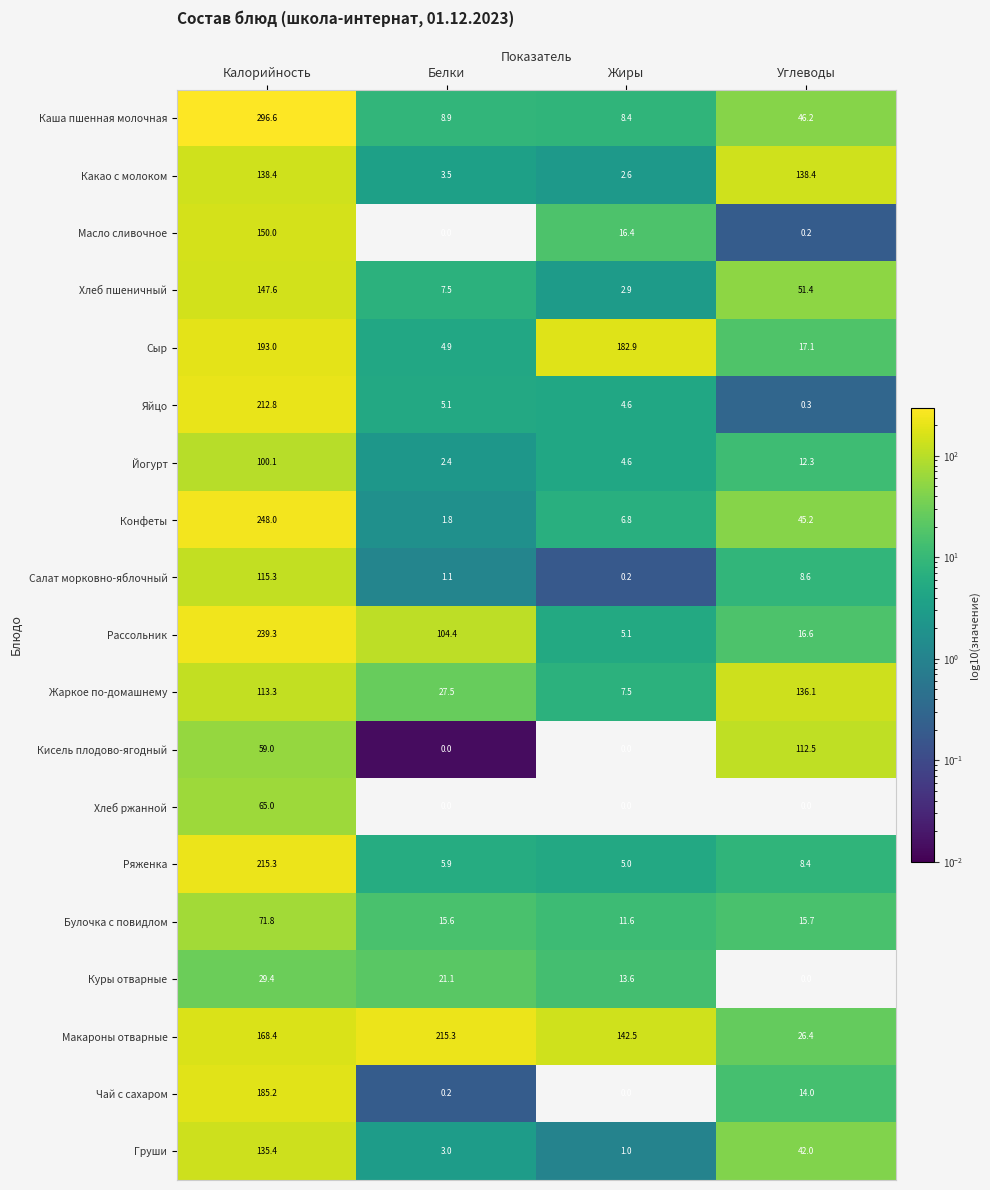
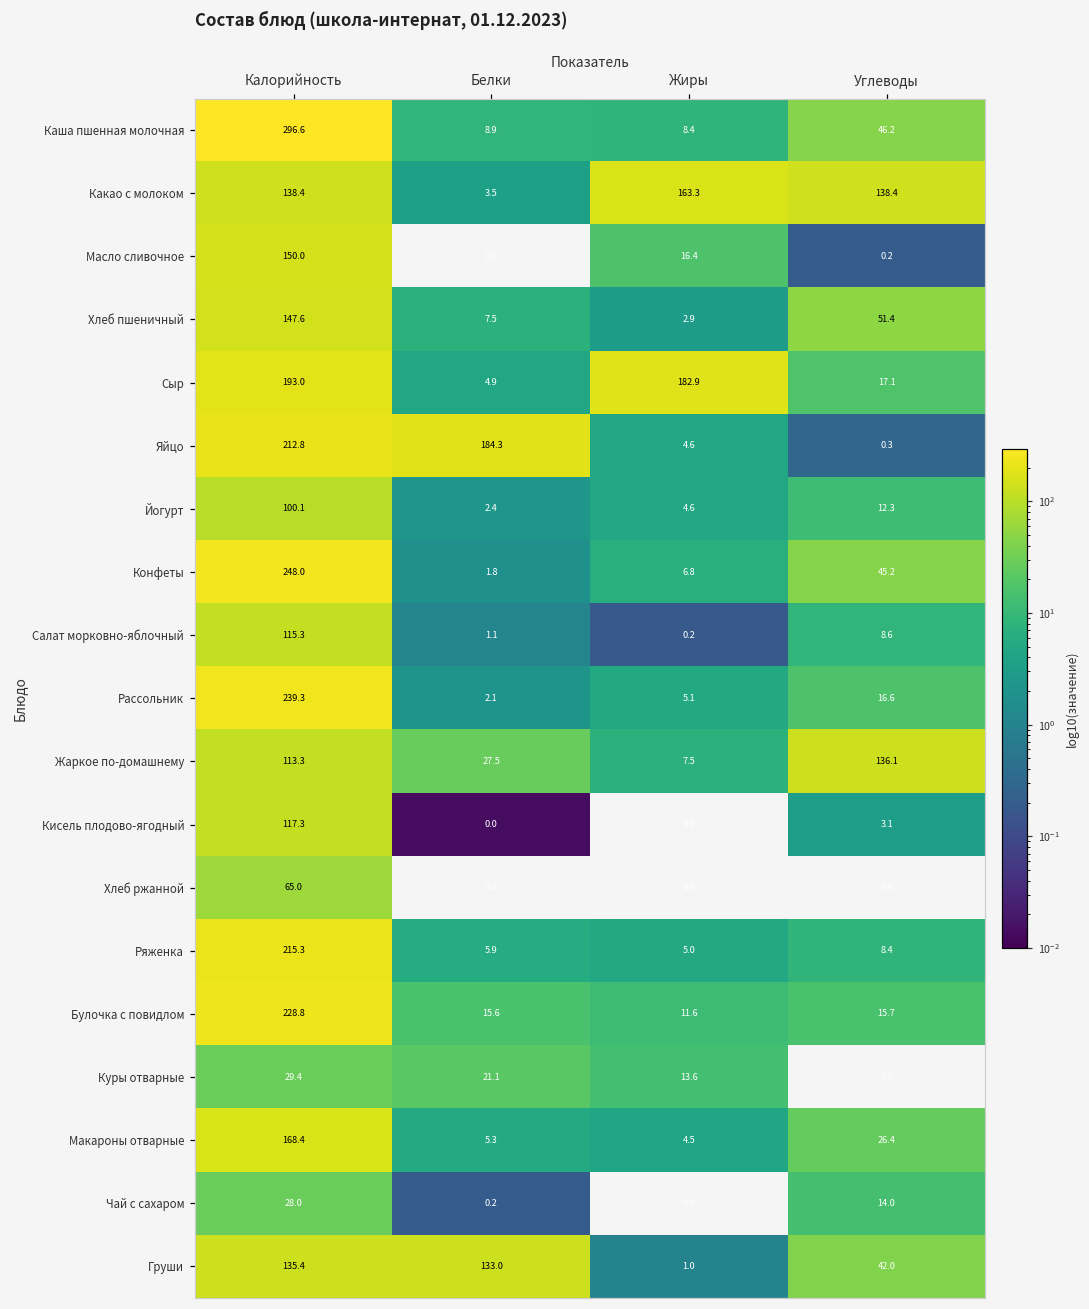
Какао с молоком, Жиры: 2.6 -> 163.3
Яйцо, Белки: 5.1 -> 184.3
Рассольник, Белки: 104.4 -> 2.1
Кисель плодово-ягодный, Калорийность: 59.0 -> 117.3
Кисель плодово-ягодный, Углеводы: 112.5 -> 3.1
Булочка с повидлом, Калорийность: 71.8 -> 228.8
Макароны отварные, Белки: 215.3 -> 5.3
Макароны отварные, Жиры: 142.5 -> 4.5
Чай с сахаром, Калорийность: 185.2 -> 28.0
Груши, Белки: 3.0 -> 133.0
